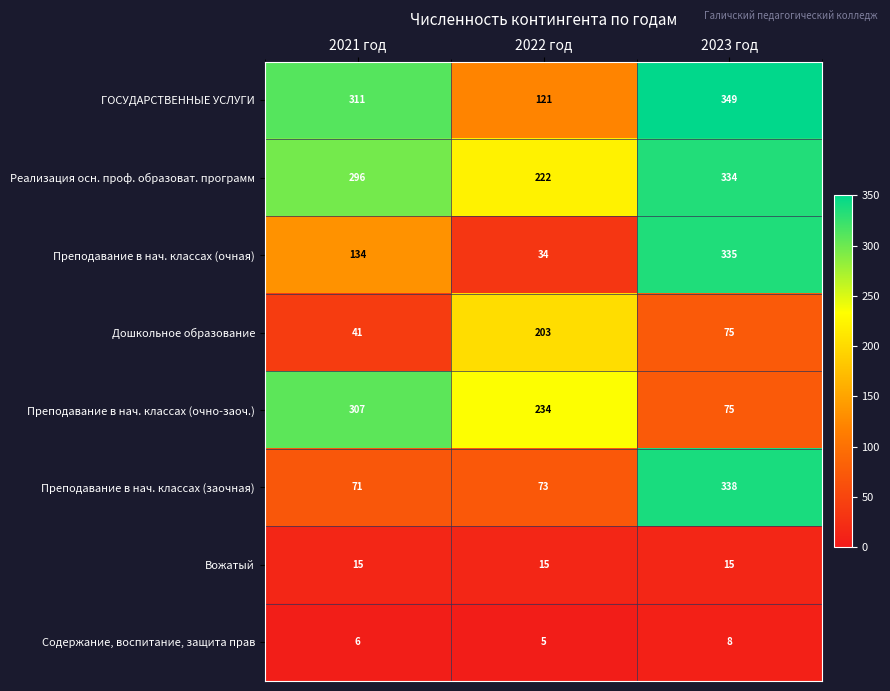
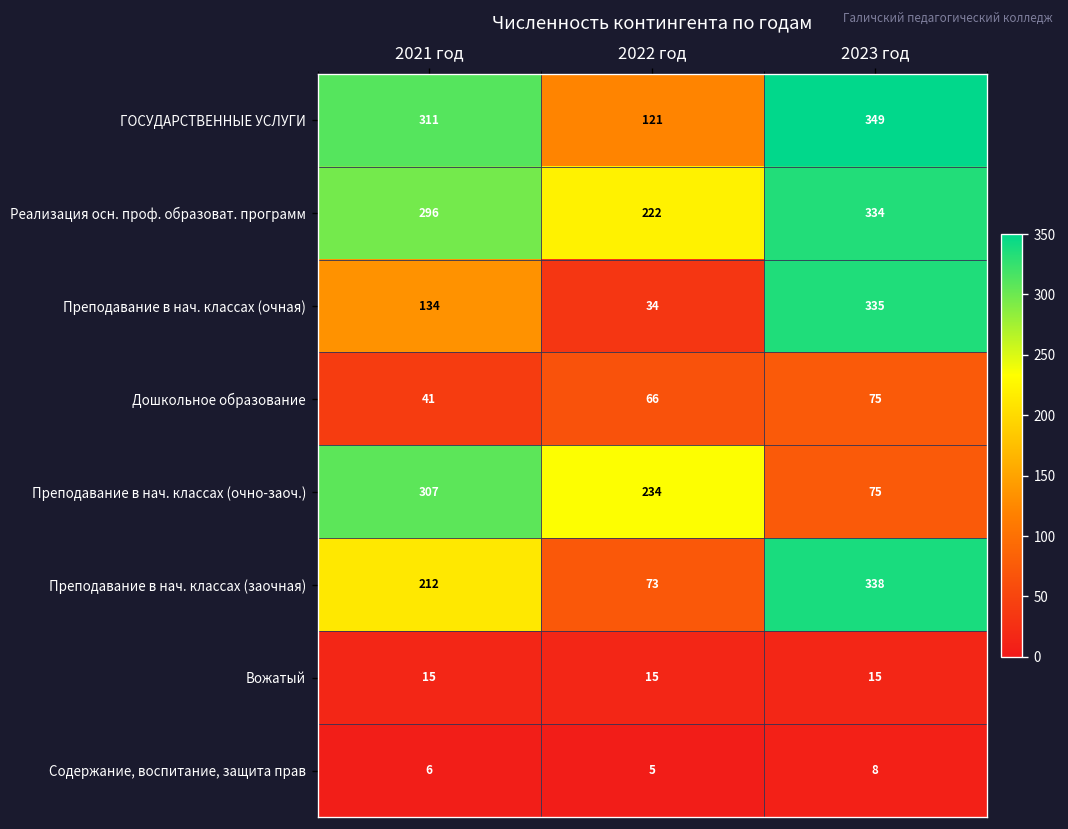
Дошкольное образование, 2022 год: 203 -> 66
Преподавание в нач. классах (заочная), 2021 год: 71 -> 212
